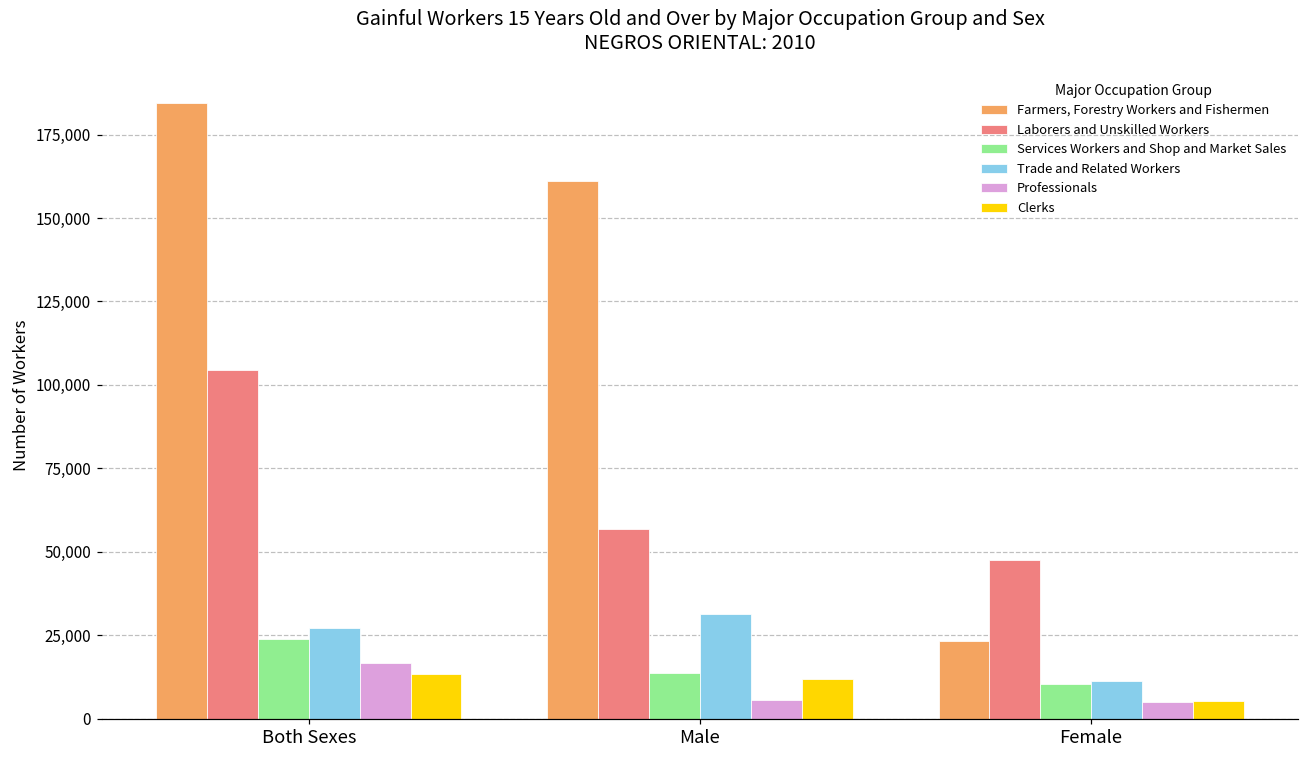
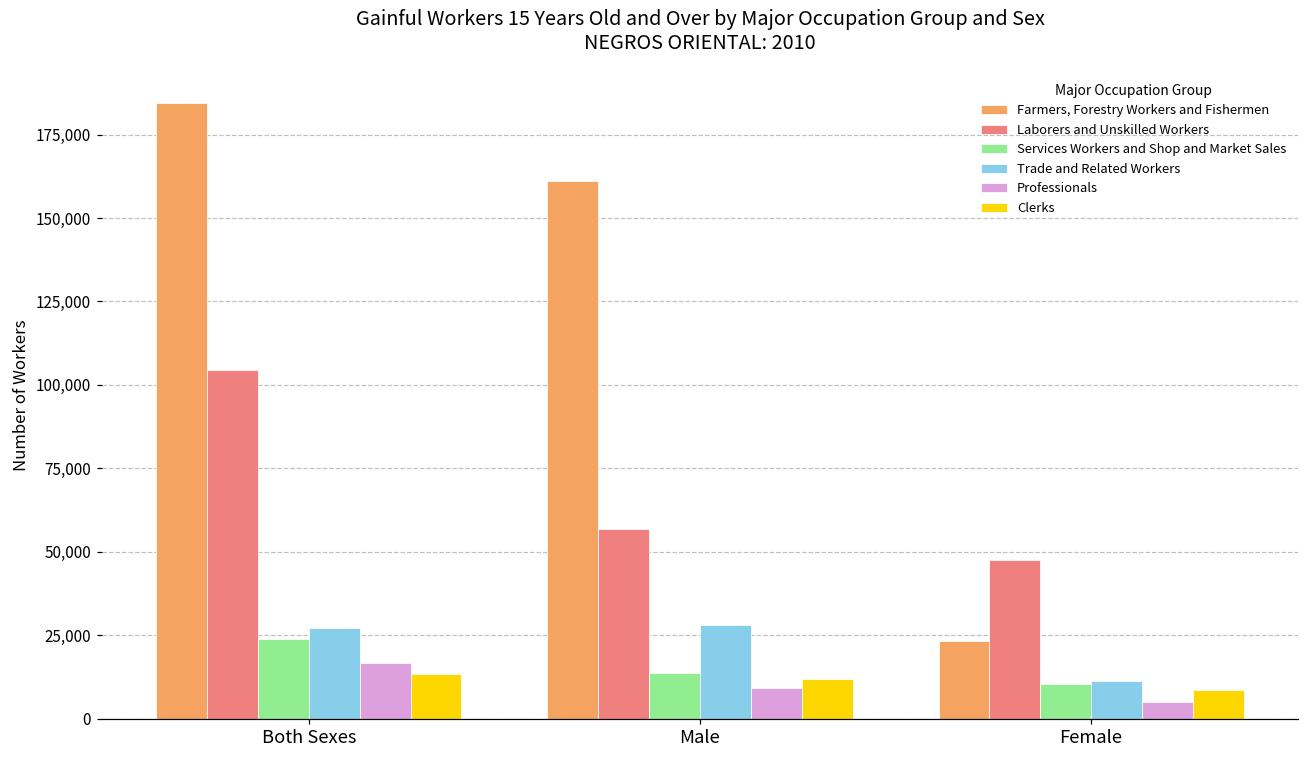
Trade and Related Workers, Male: 31,000 -> 28,000
Professionals, Male: 6,000 -> 9,000
Clerks, Female: 5,000 -> 9,000
